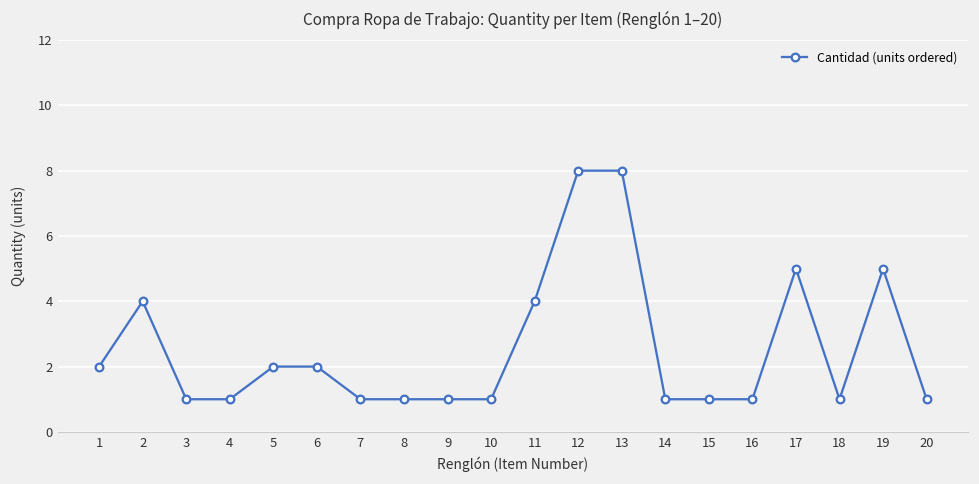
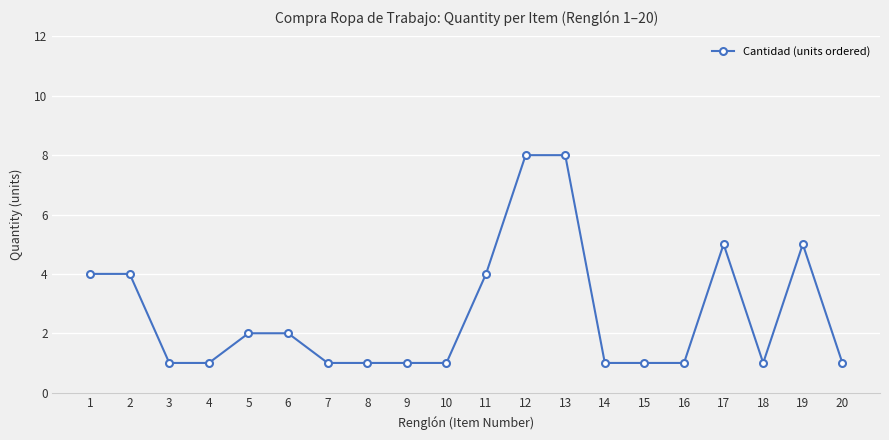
1: 2 -> 4
